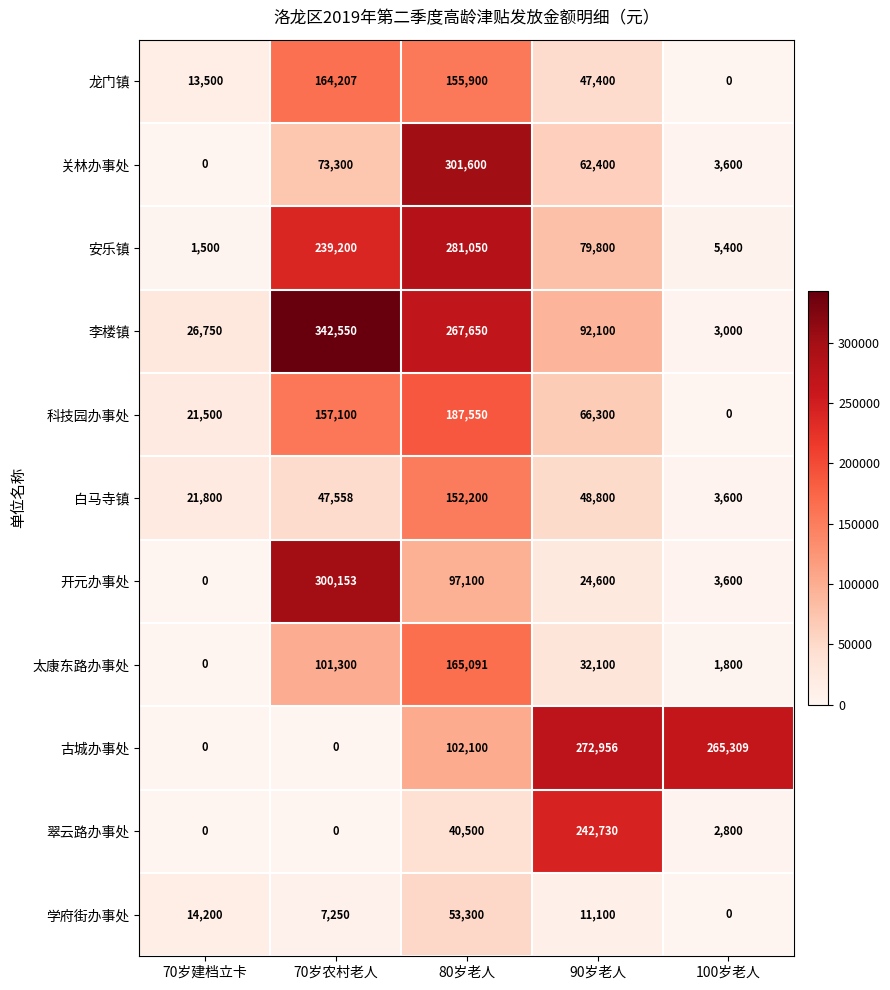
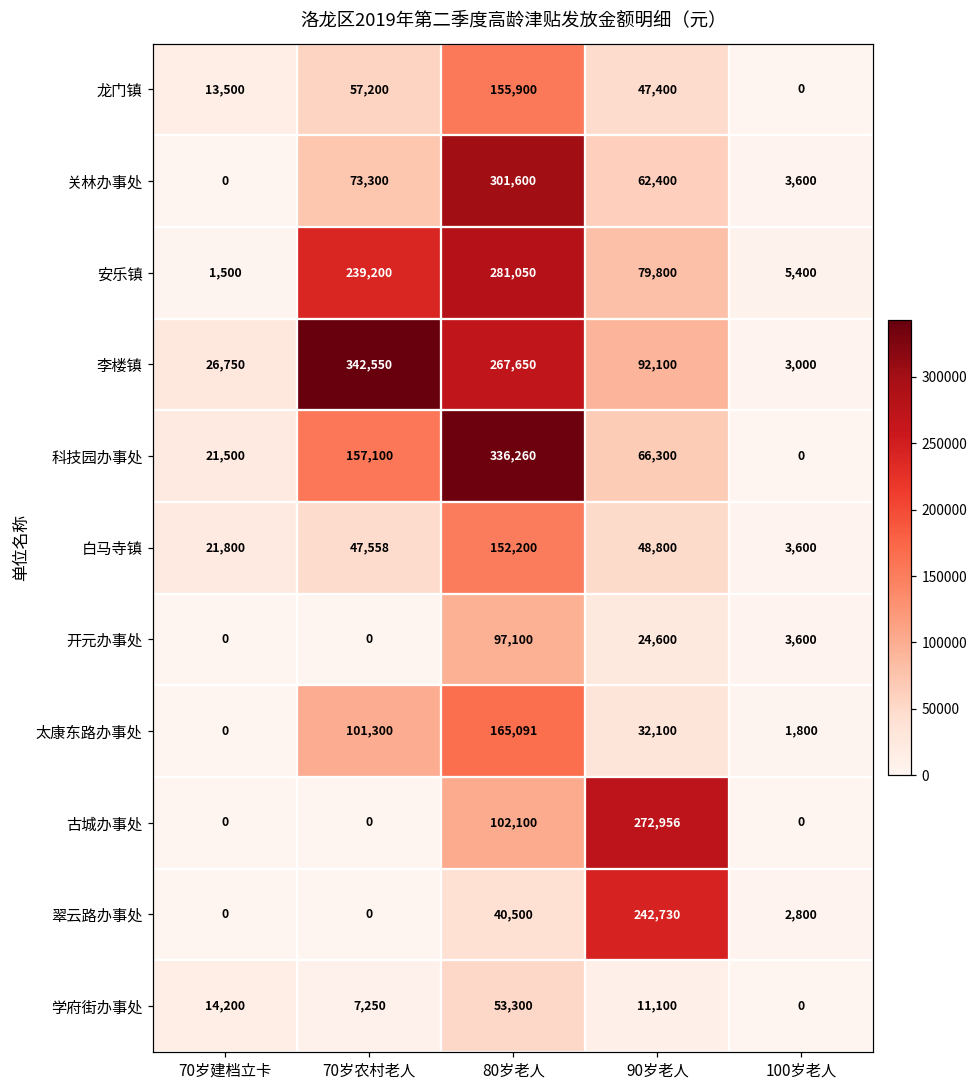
龙门镇, 70岁农村老人: 164,207 -> 57,200
科技园办事处, 80岁老人: 187,550 -> 336,260
开元办事处, 70岁农村老人: 300,153 -> 0
古城办事处, 100岁老人: 265,309 -> 0
